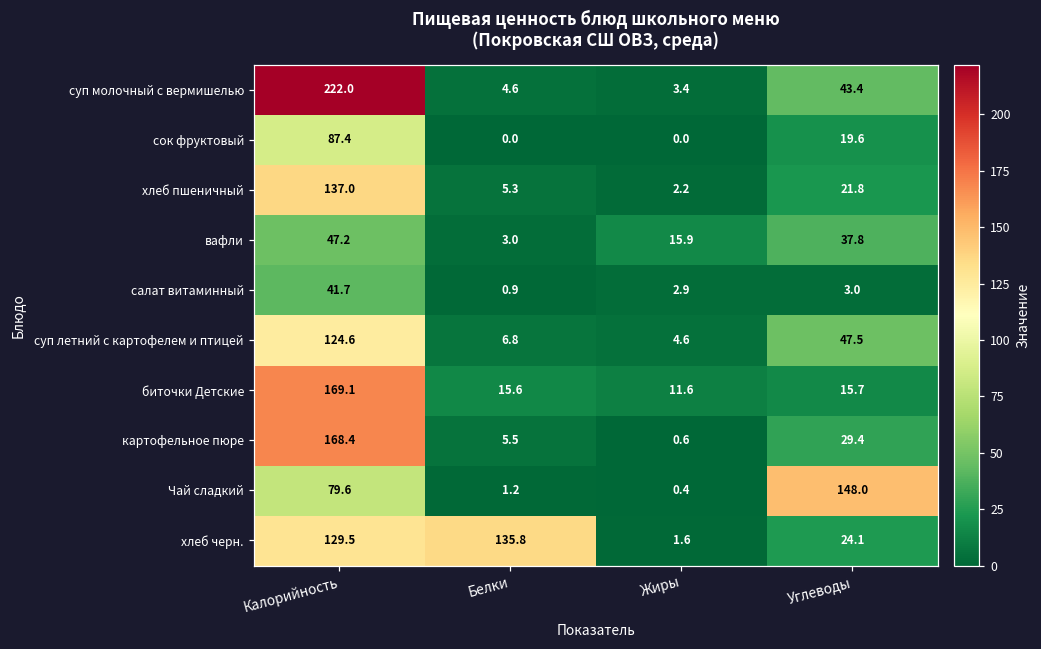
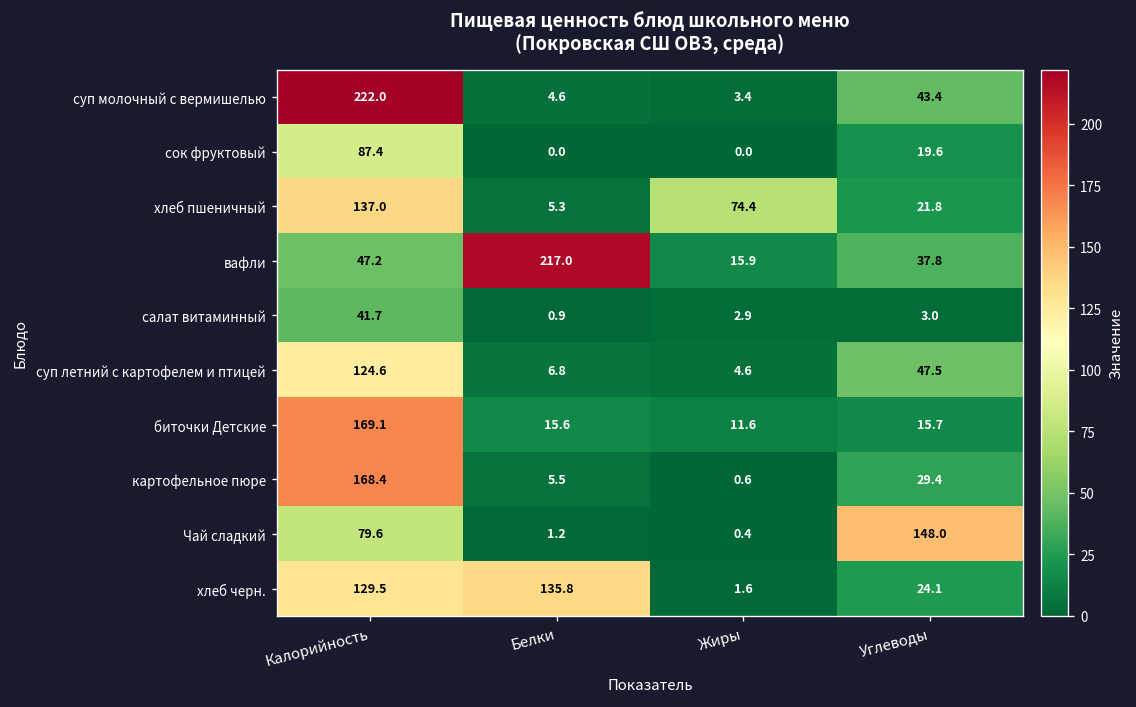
хлеб пшеничный, Жиры: 2.2 -> 74.4
вафли, Белки: 3.0 -> 217.0
